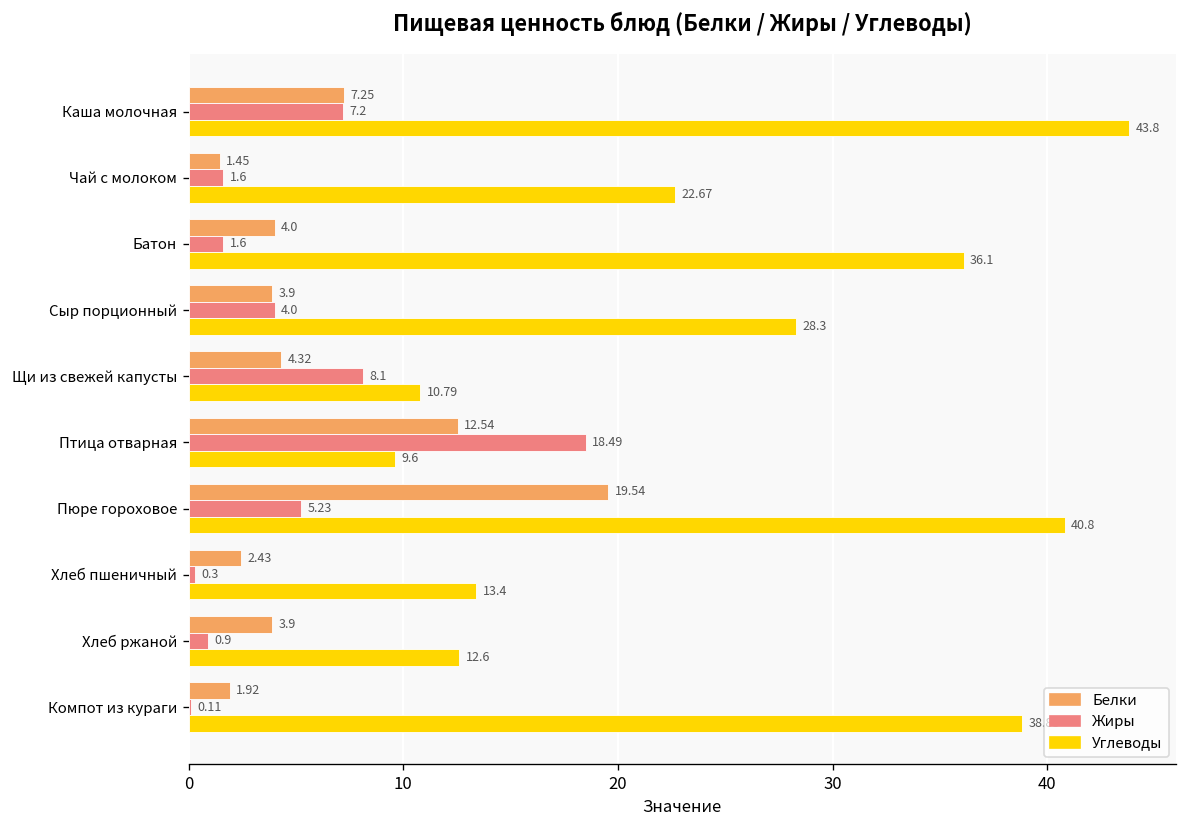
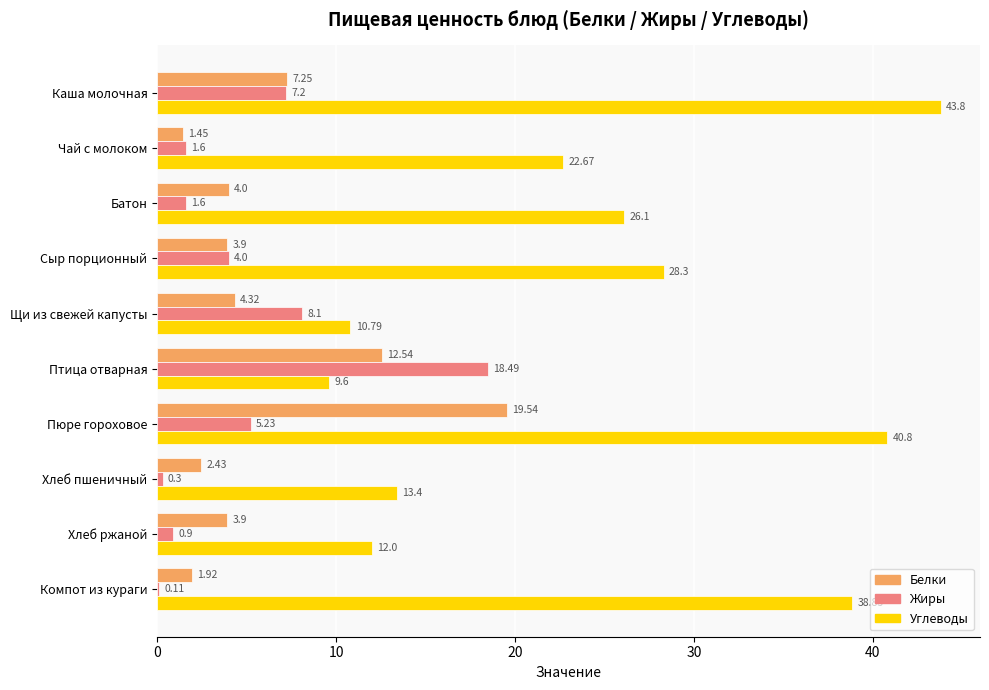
Углеводы, Батон: 36.1 -> 26.1
Углеводы, Хлеб ржаной: 12.6 -> 12.0
